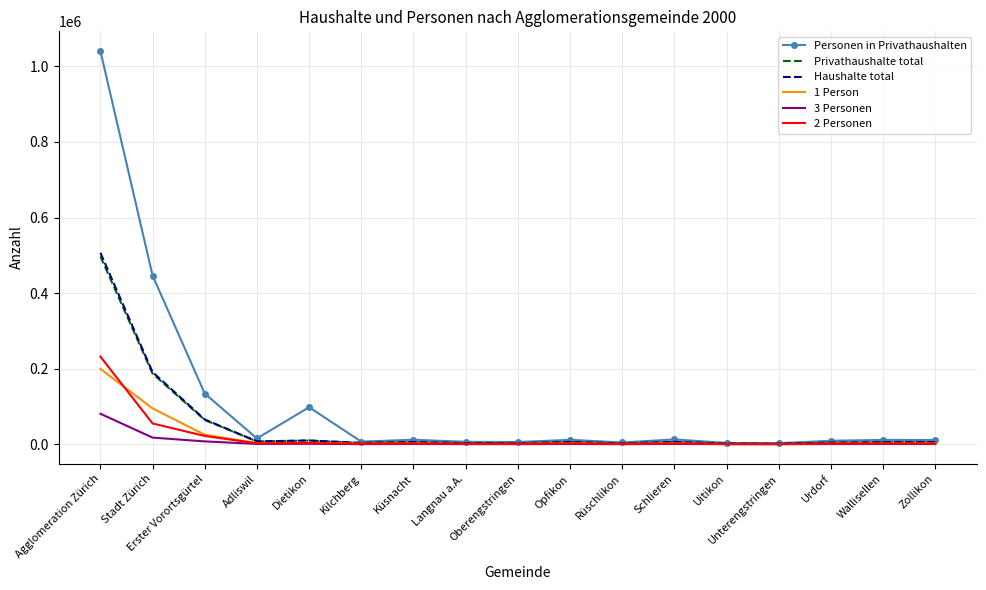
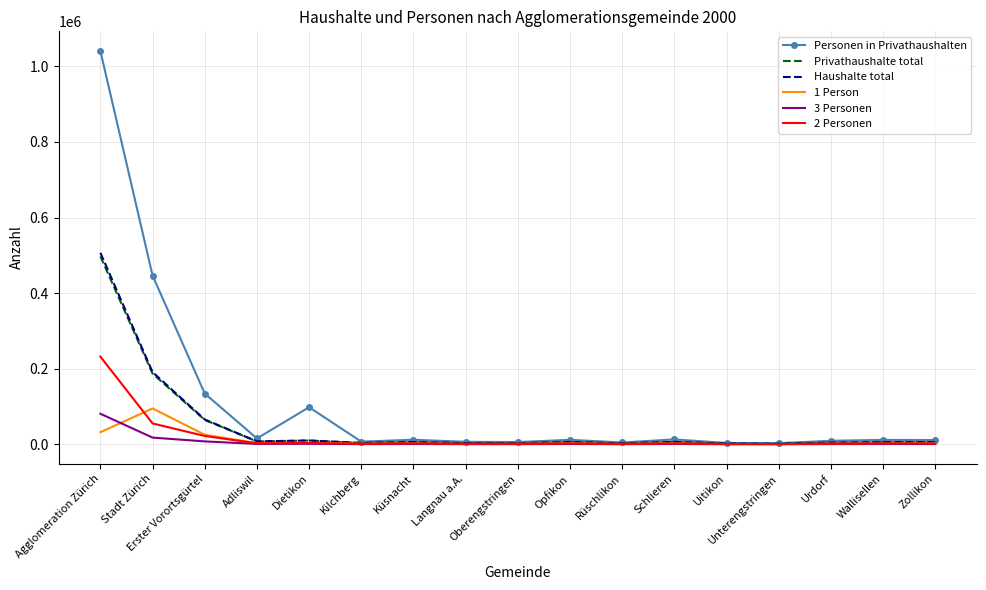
1 Person, Agglomeration Zürich: 200000 -> 30000
